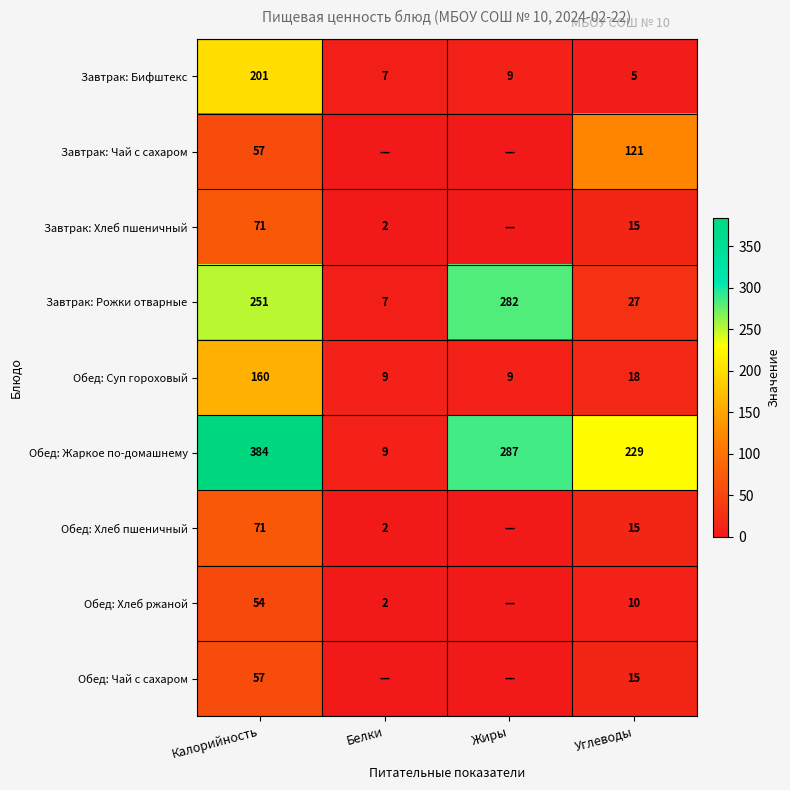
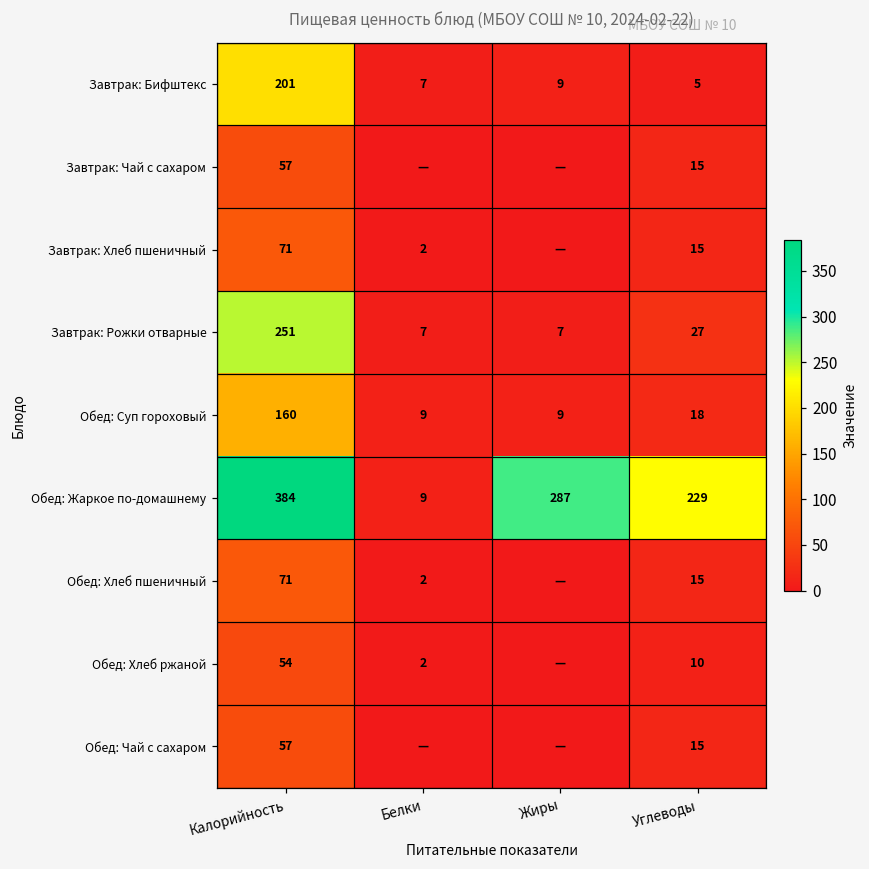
Завтрак: Чай с сахаром, Углеводы: 121 -> 15
Завтрак: Рожки отварные, Жиры: 282 -> 7
